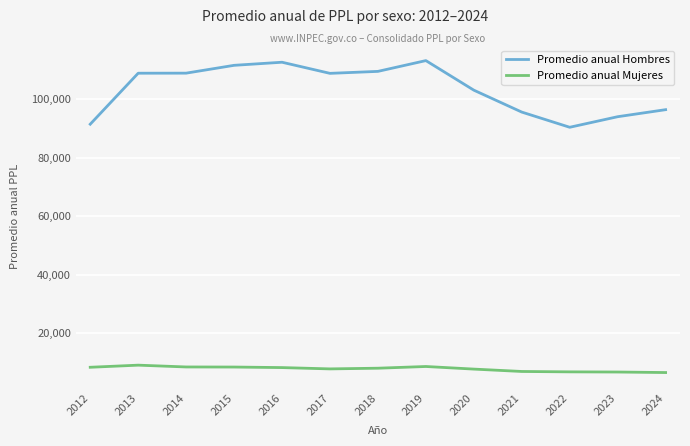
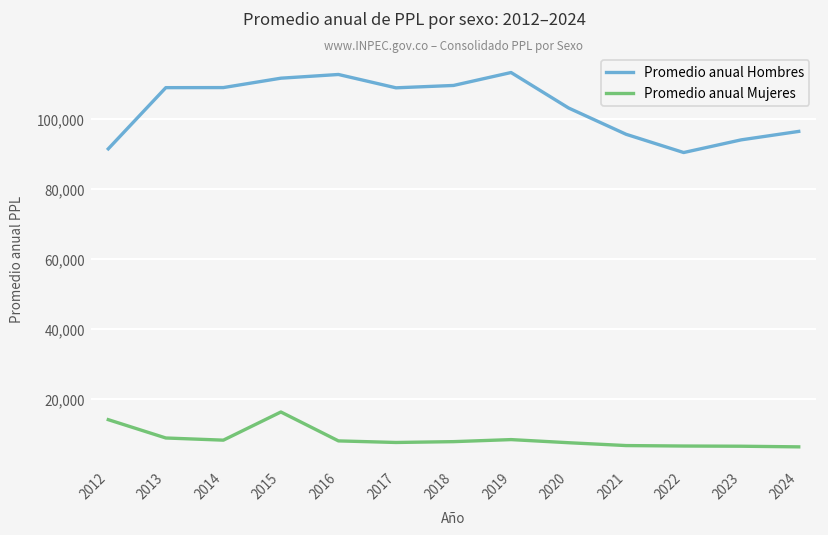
Promedio anual Mujeres, 2012: 8,000 -> 14,000
Promedio anual Mujeres, 2015: 8,000 -> 16,000
